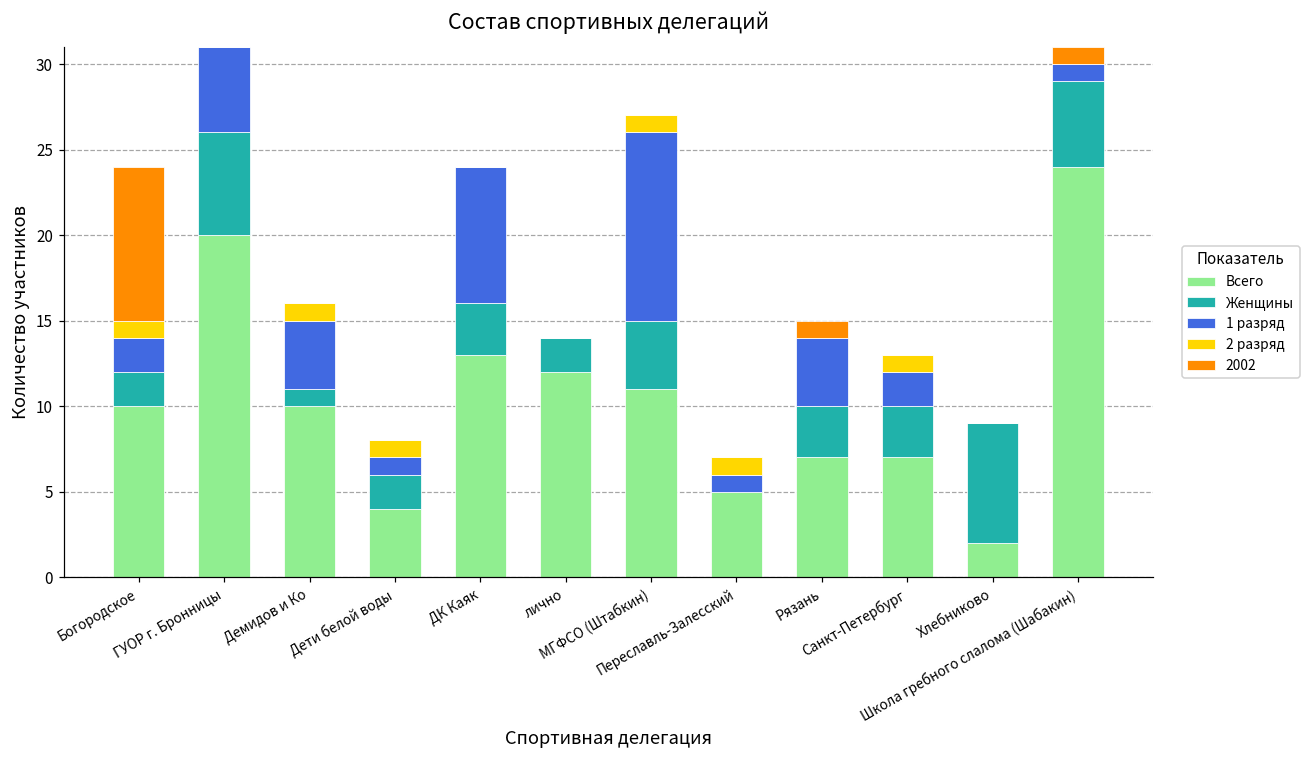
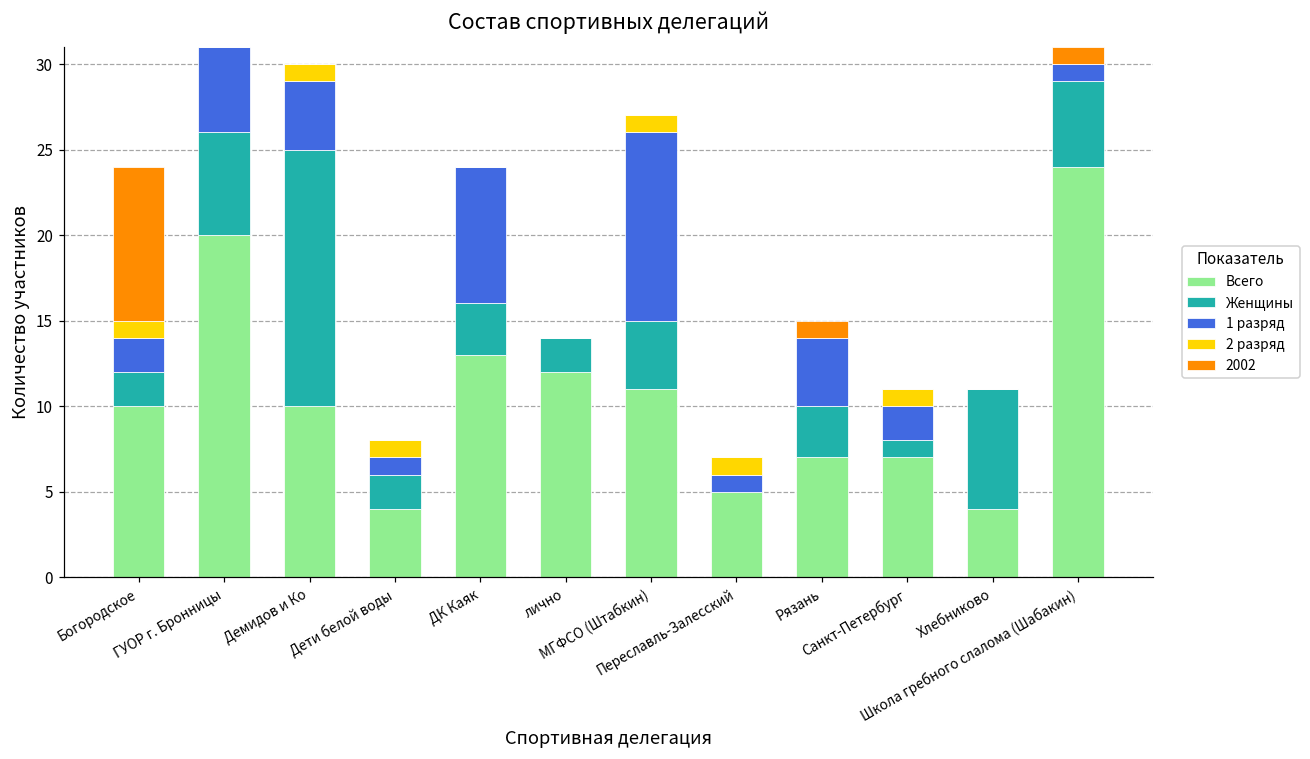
Женщины, Демидов и Ко: 1 -> 15
Женщины, Санкт-Петербург: 3 -> 1
Всего, Хлебниково: 2 -> 4
